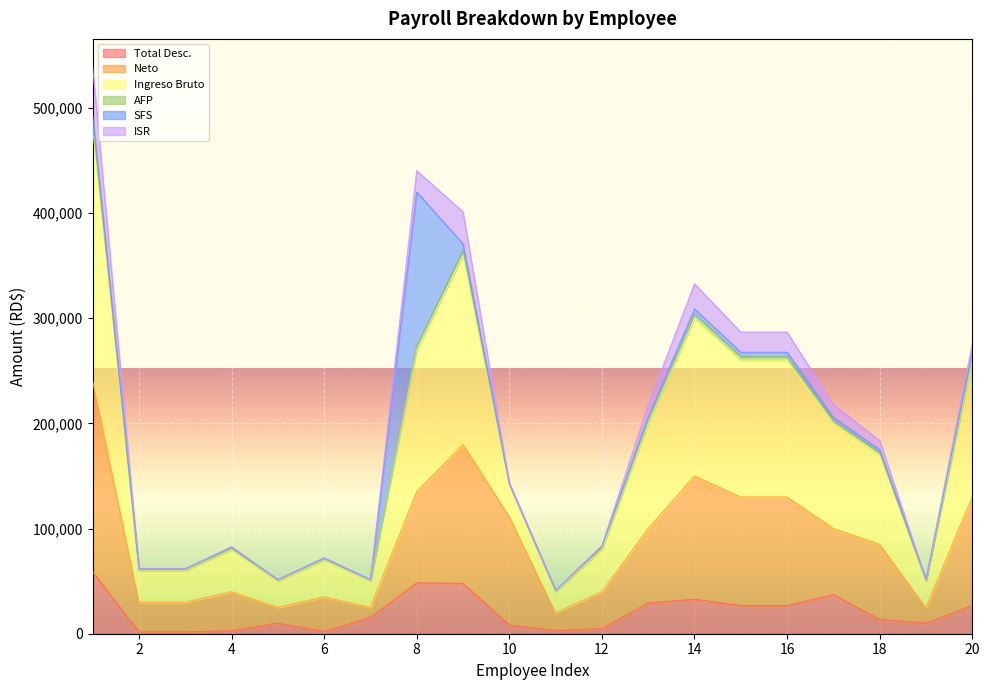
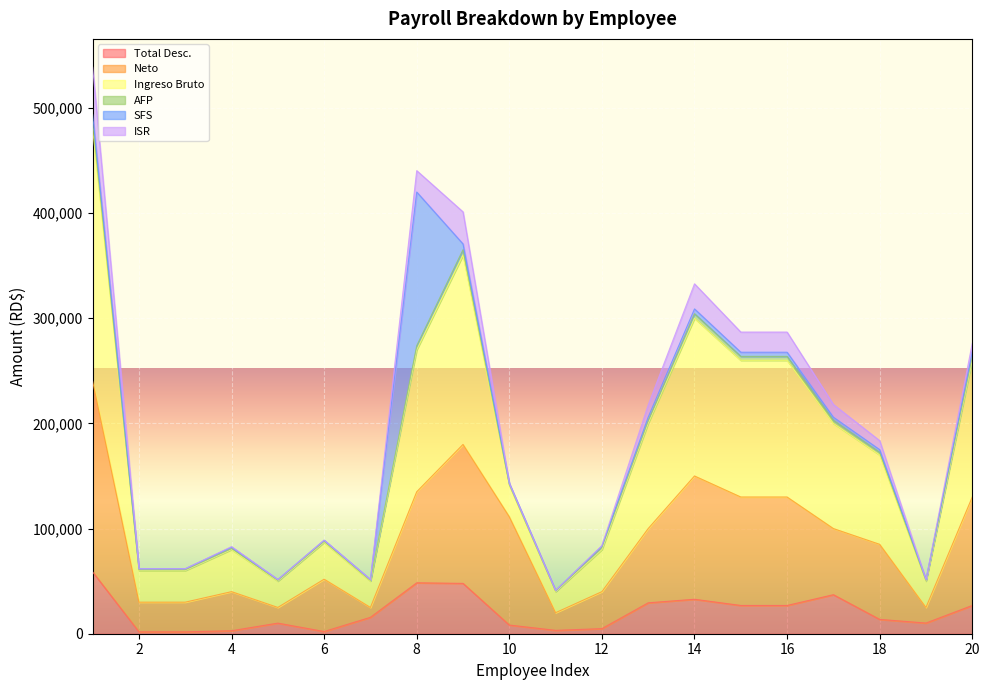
Neto, 6: 33,000 -> 50,000
